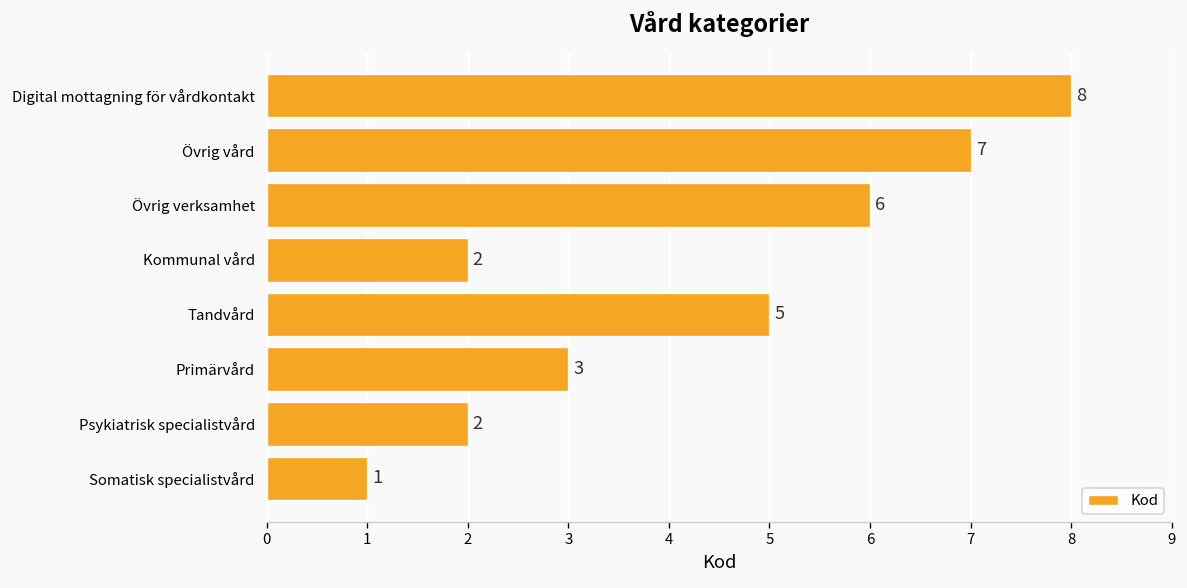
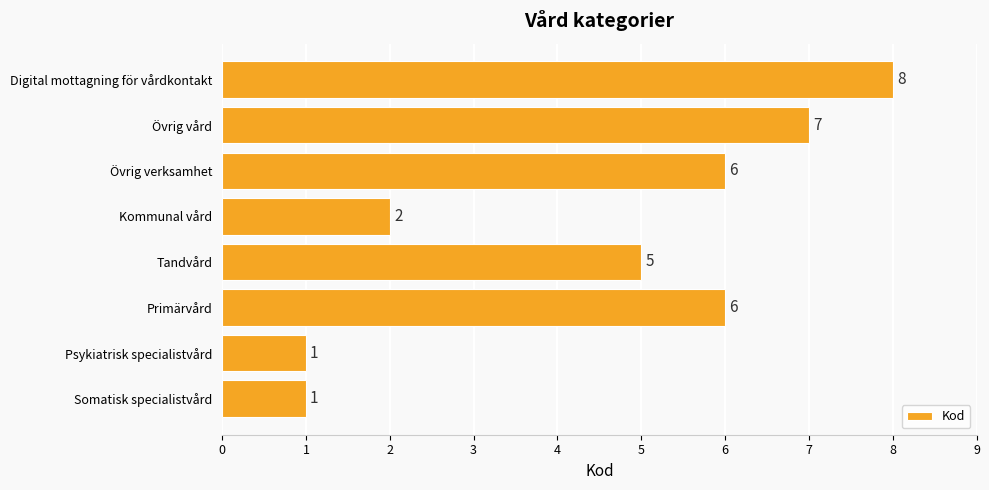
Primärvård: 3 -> 6
Psykiatrisk specialistvård: 2 -> 1
